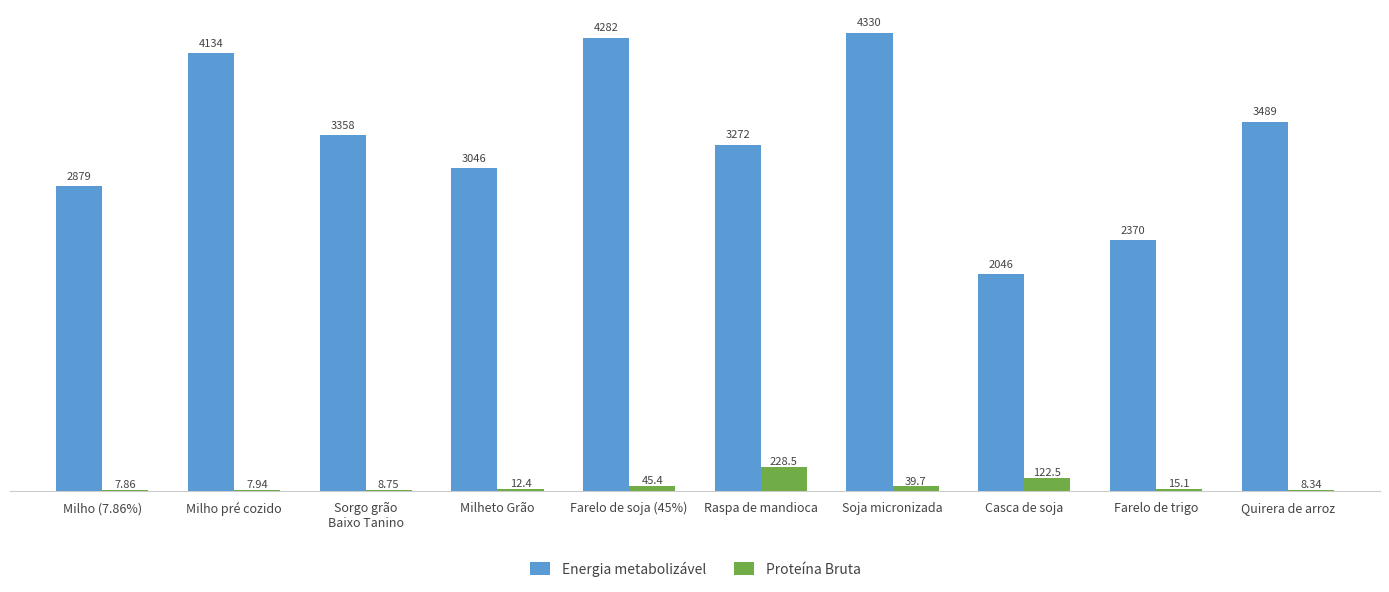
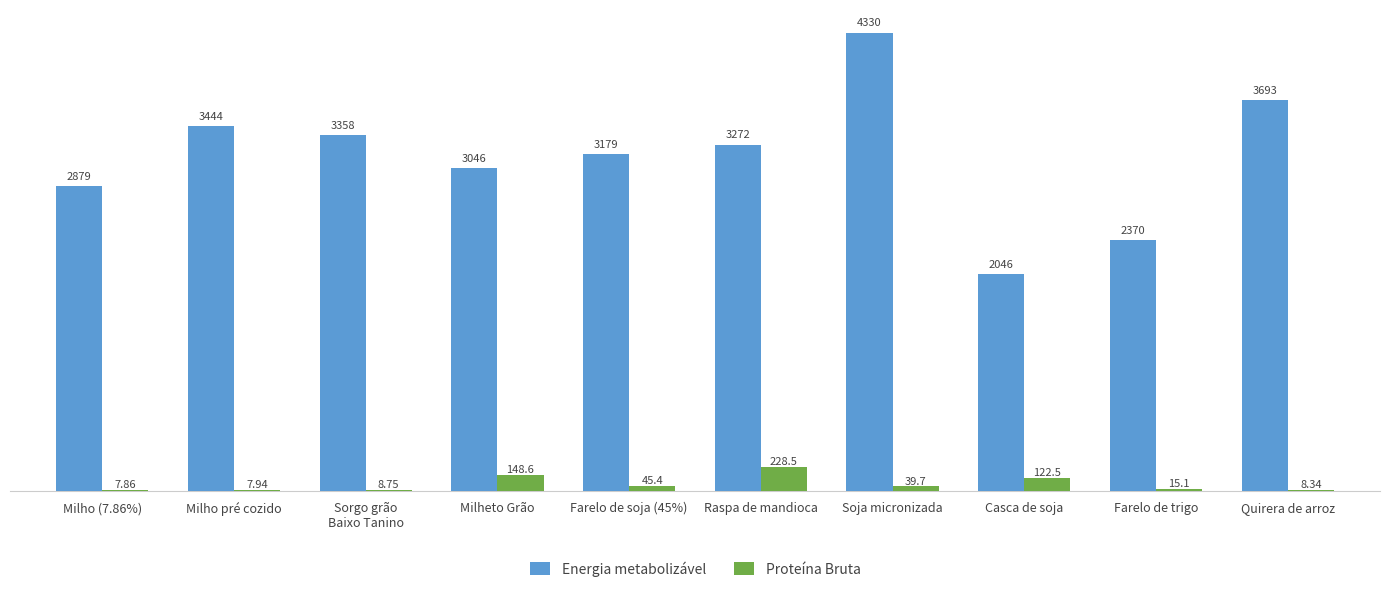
Energia metabolizável, Milho pré cozido: 4134 -> 3444
Proteína Bruta, Milheto Grão: 12.4 -> 148.6
Energia metabolizável, Farelo de soja (45%): 4282 -> 3179
Energia metabolizável, Quirera de arroz: 3489 -> 3693
